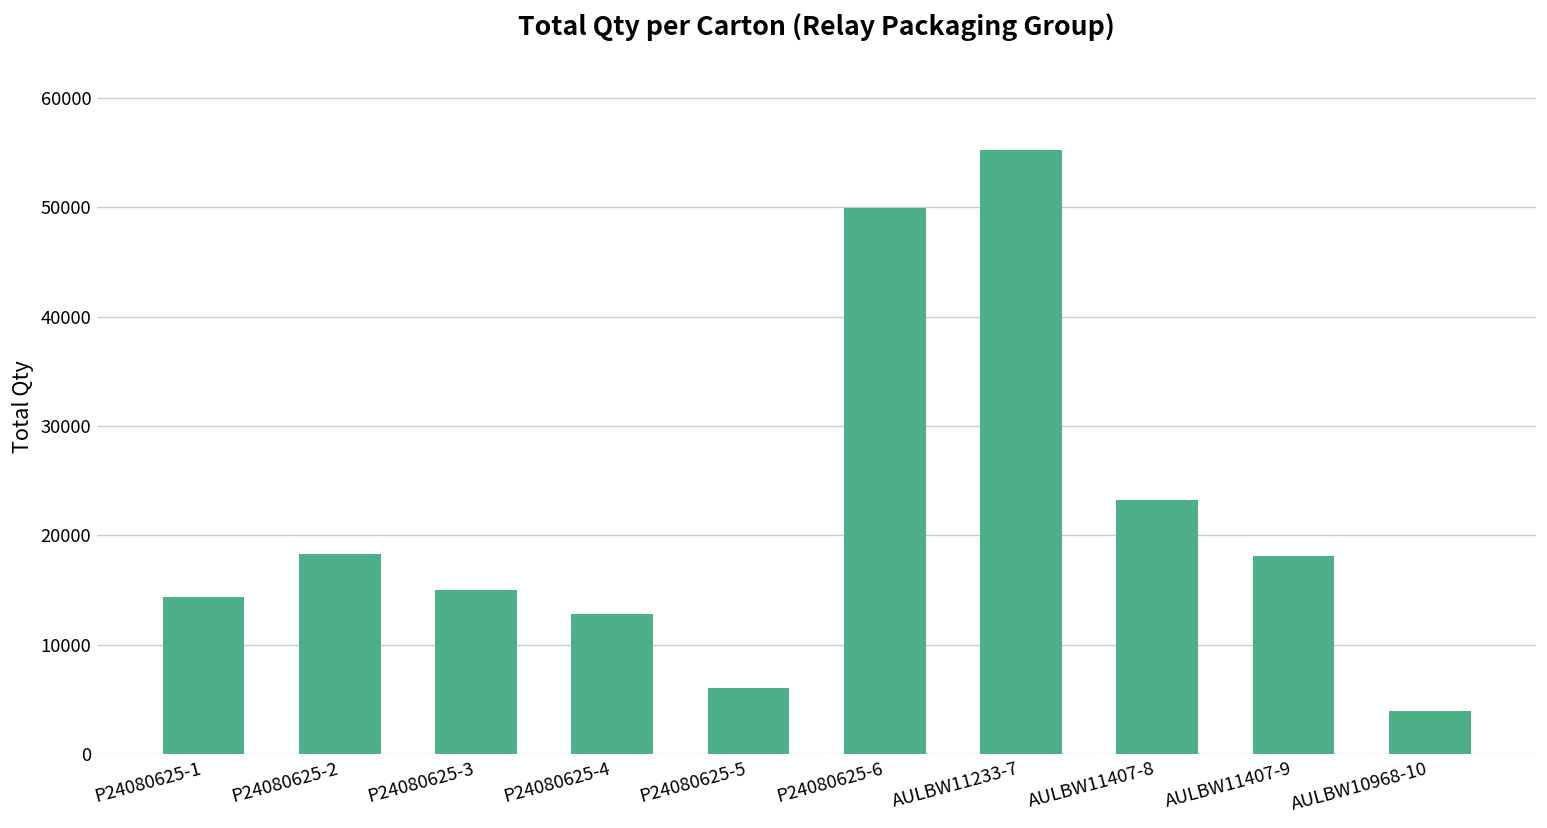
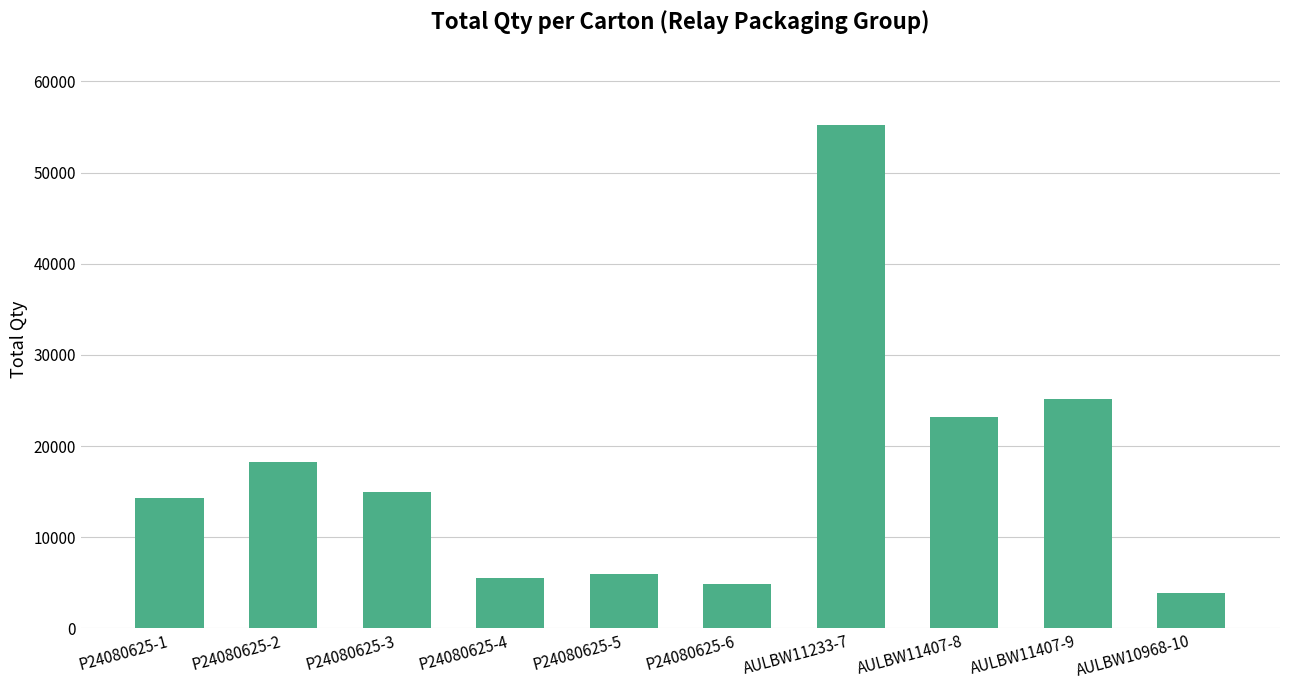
P24080625-4: 13000 -> 6000
P24080625-6: 50000 -> 5000
AULBW11407-9: 18000 -> 25000
